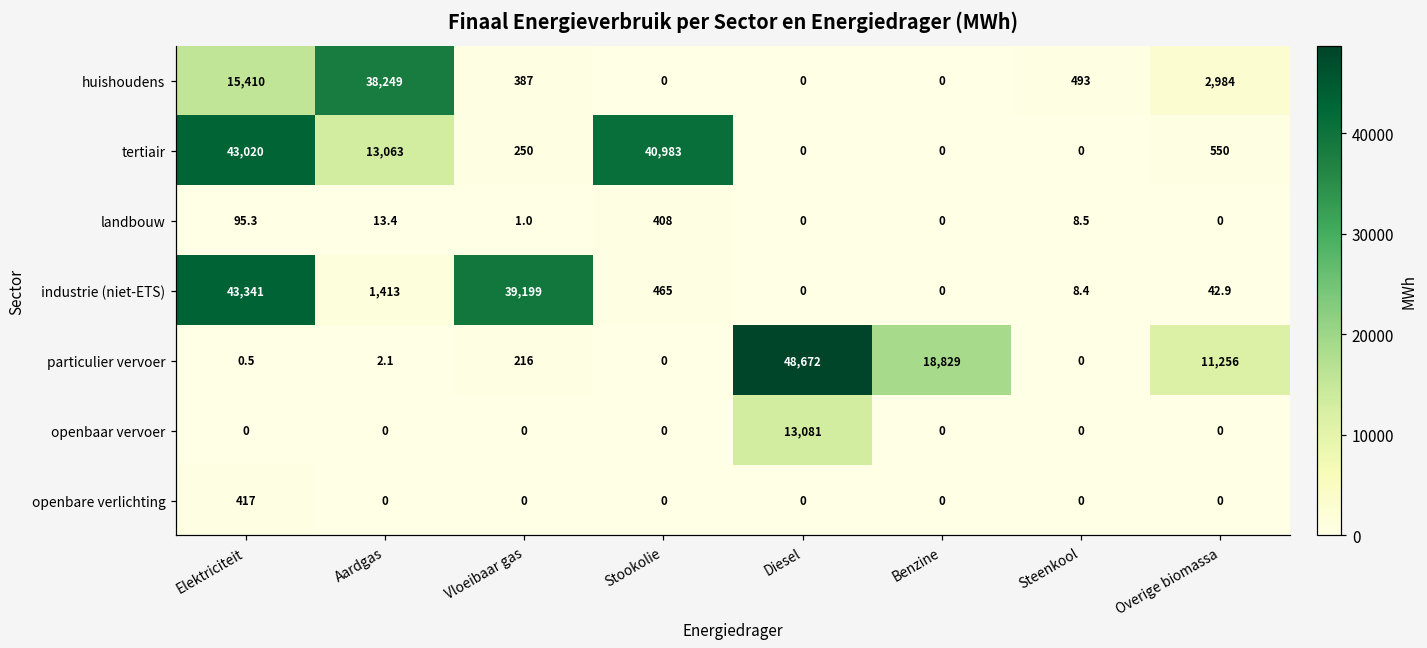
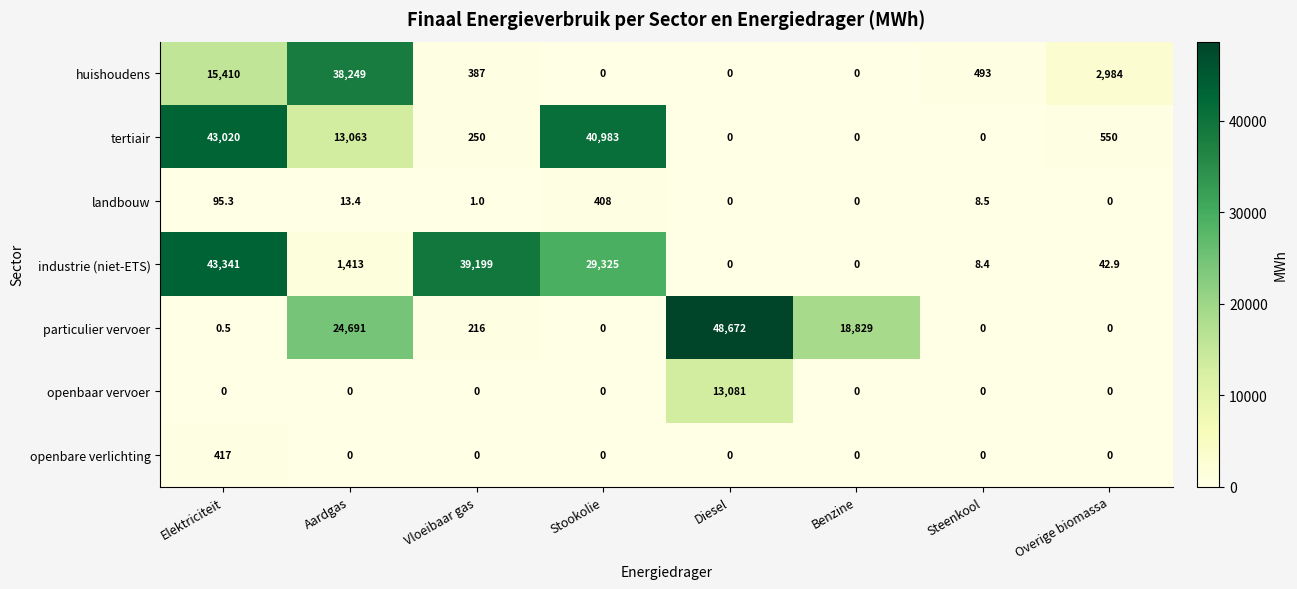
industrie (niet-ETS), Stookolie: 465 -> 29,325
particulier vervoer, Aardgas: 2.1 -> 24,691
particulier vervoer, Overige biomassa: 11,256 -> 0
